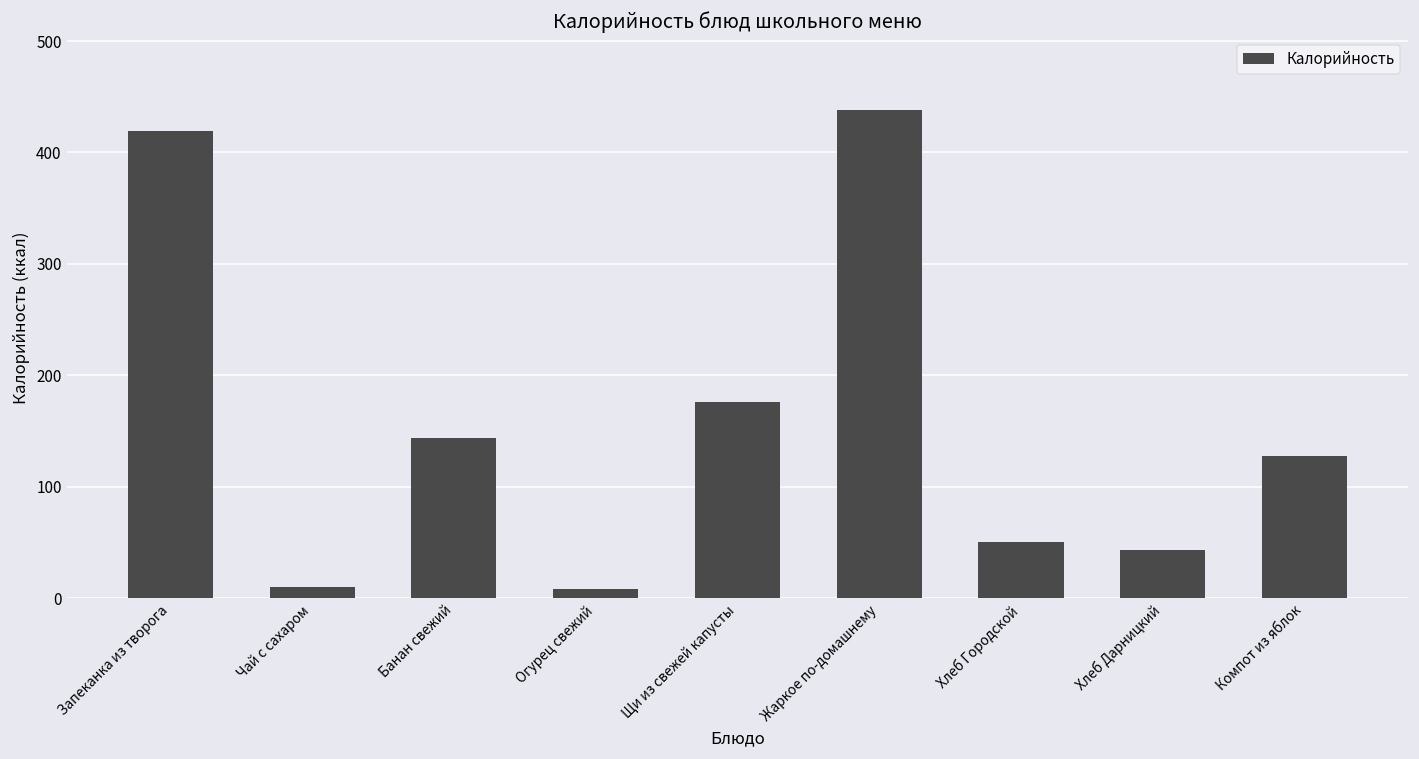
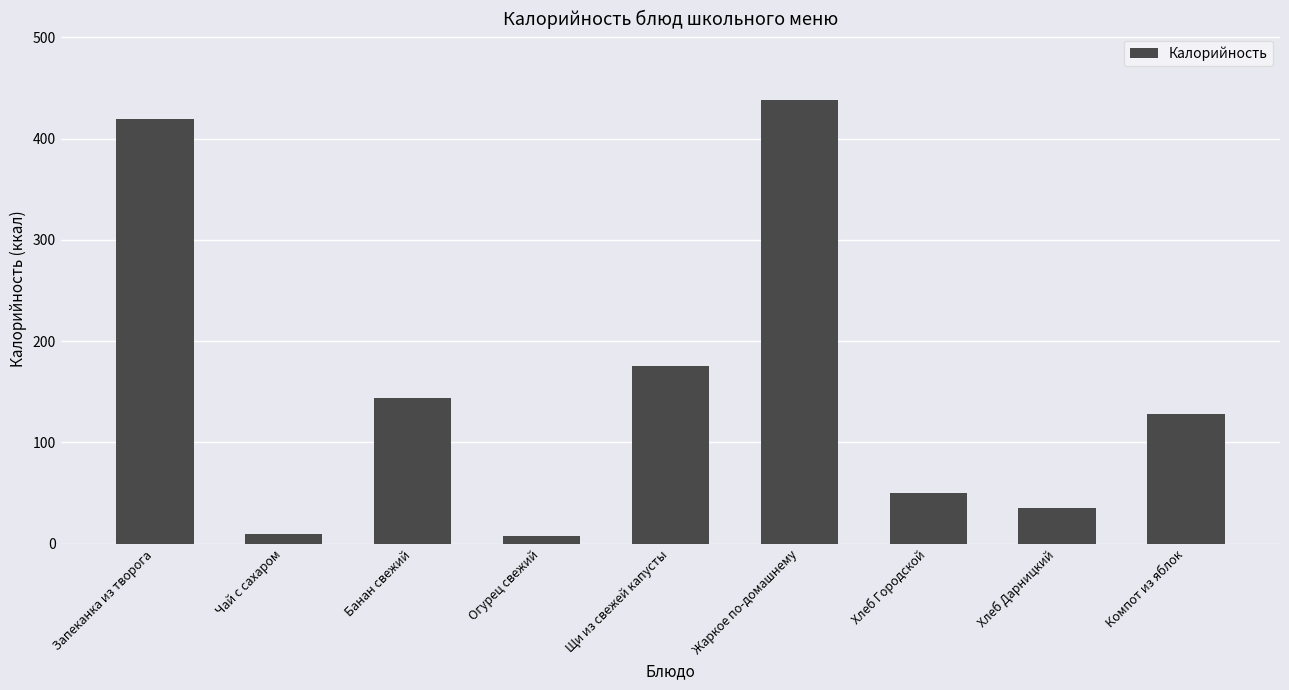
Хлеб Дарницкий: 43 -> 35
